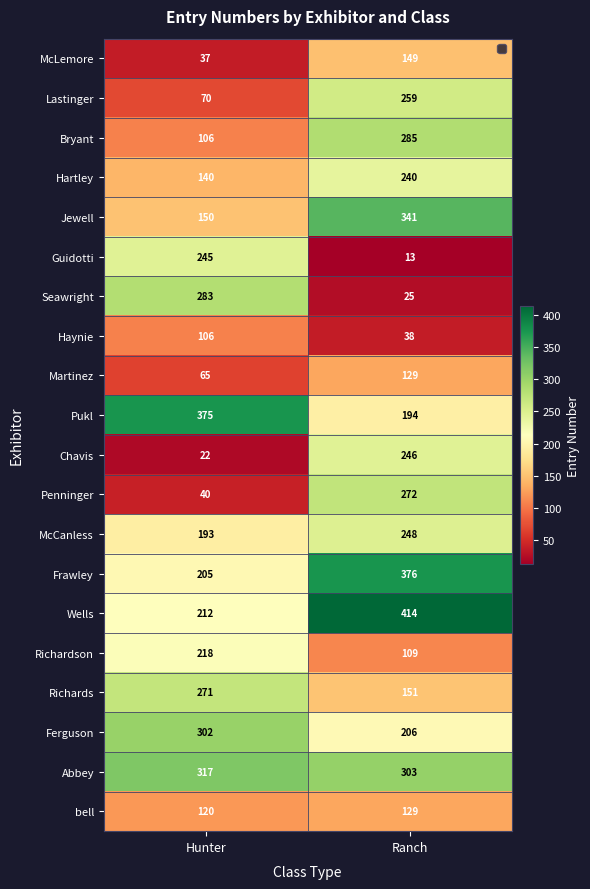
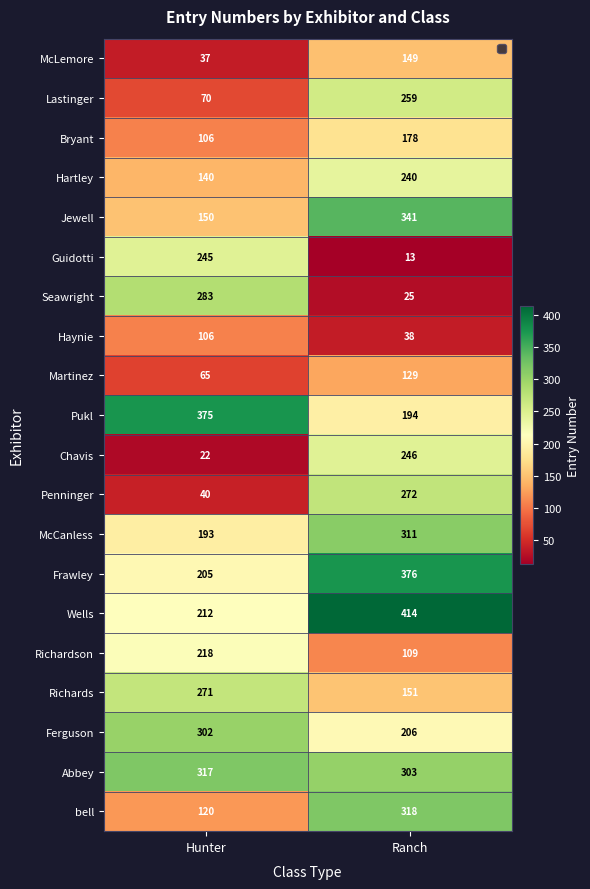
Bryant, Ranch: 285 -> 178
McCanless, Ranch: 248 -> 311
bell, Ranch: 129 -> 318
